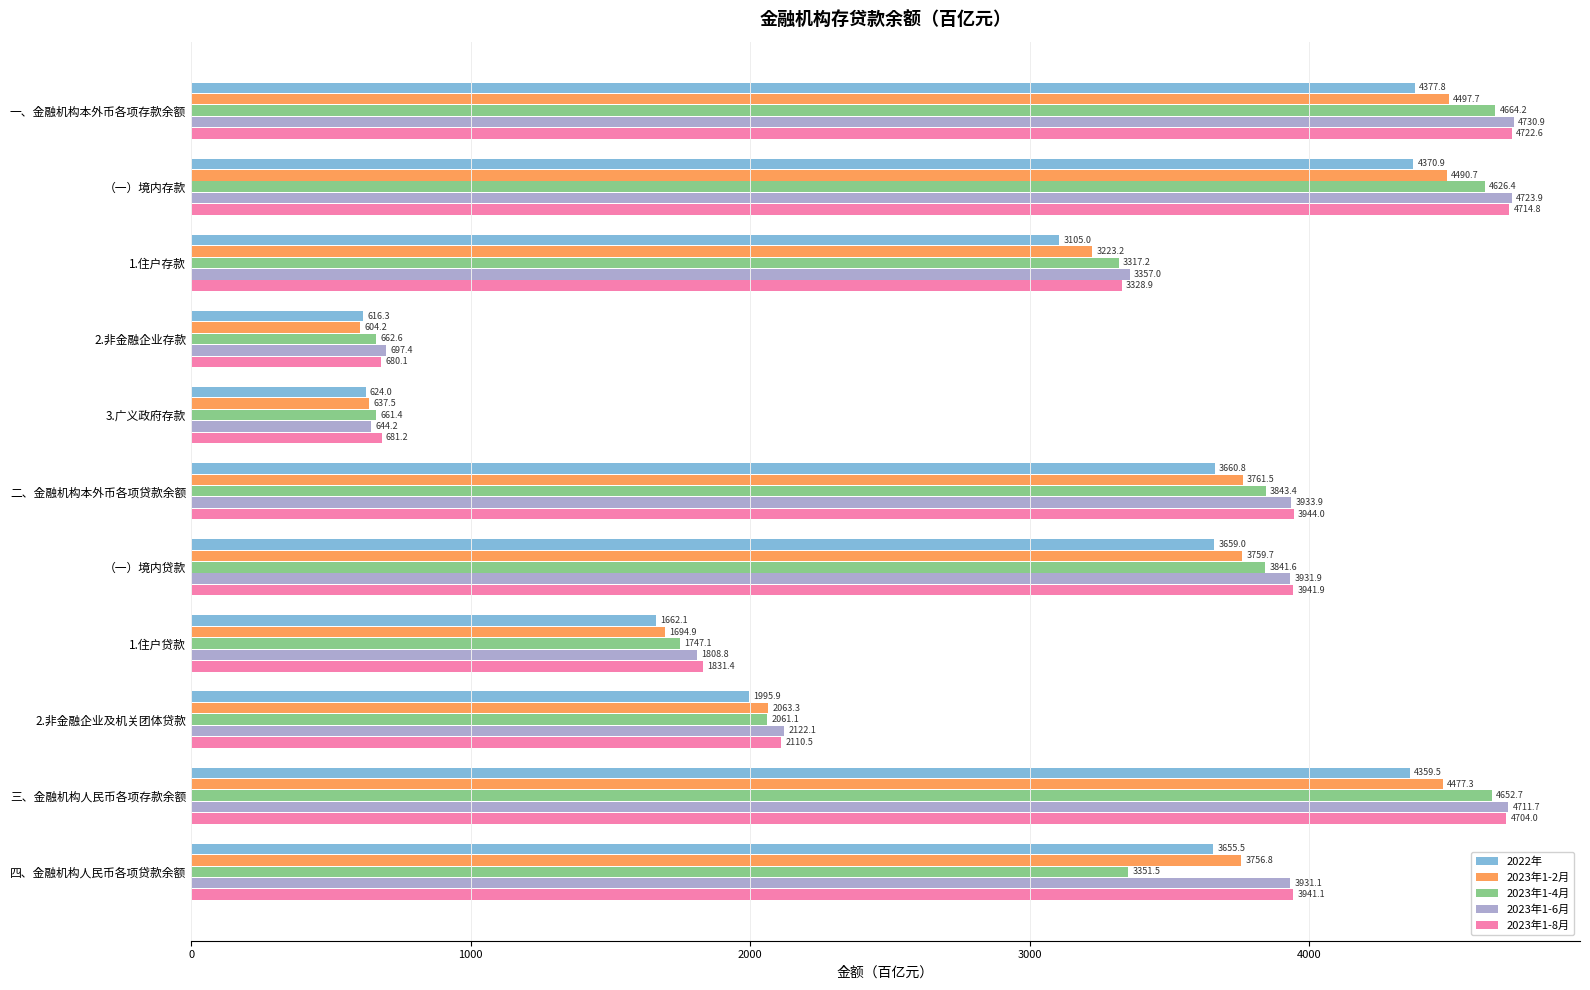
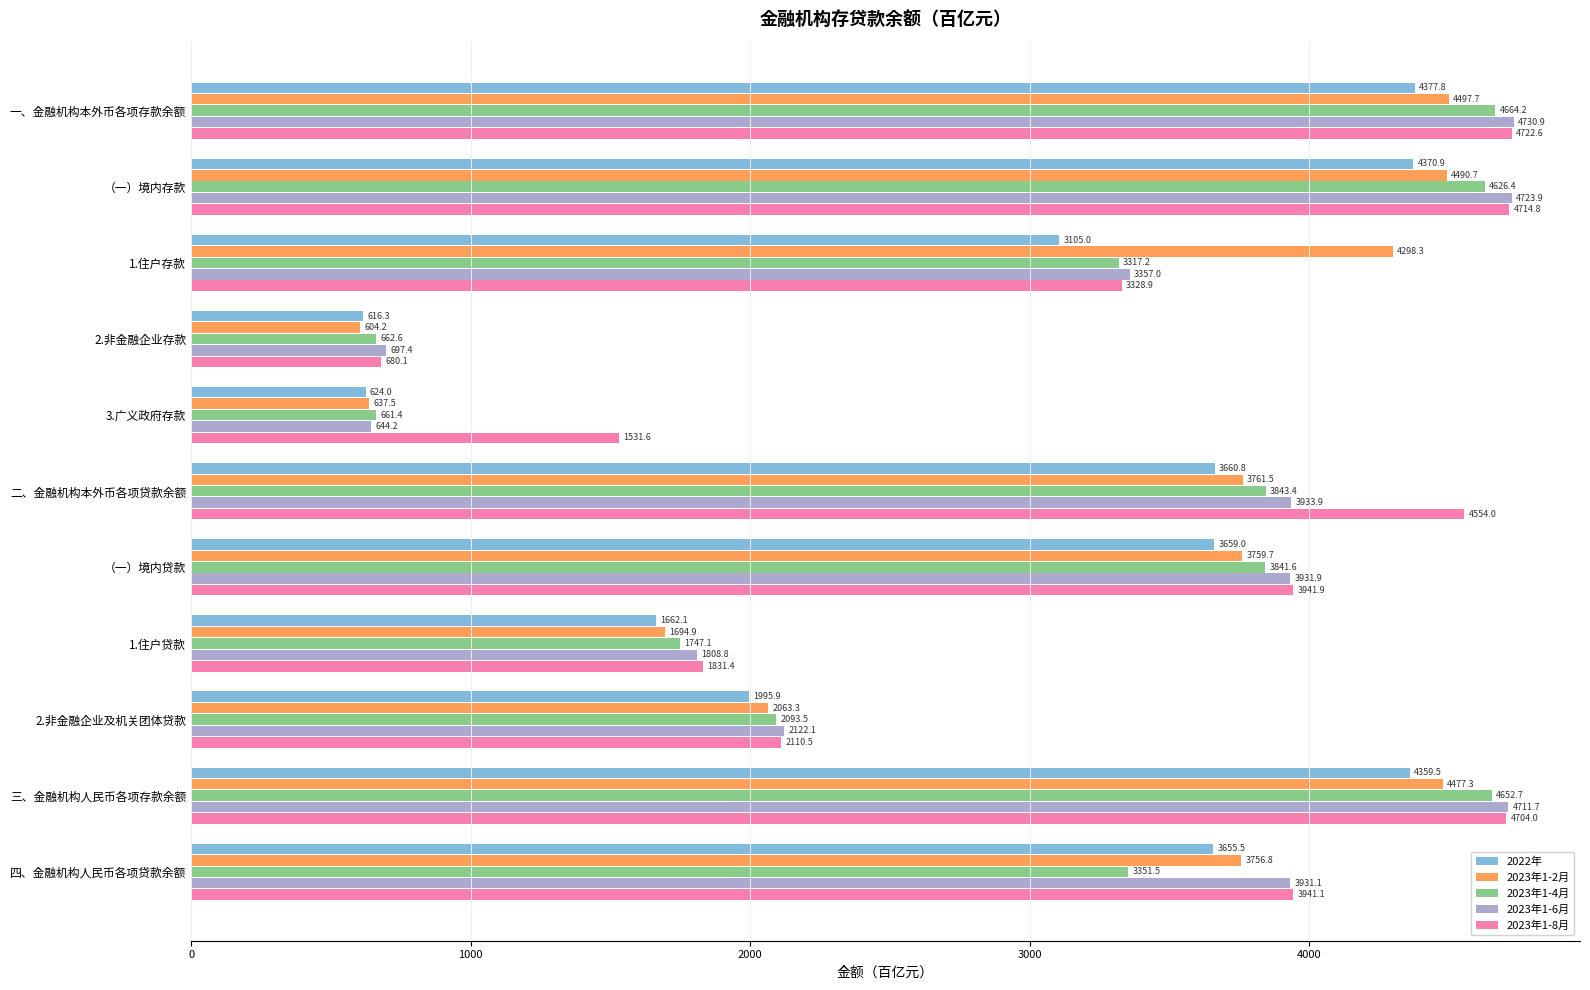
2023年1-2月, 1.住户存款: 3223.2 -> 4298.3
2023年1-8月, 3.广义政府存款: 681.2 -> 1531.6
2023年1-8月, 二、金融机构本外币各项贷款余额: 3944.0 -> 4554.0
2023年1-4月, 2.非金融企业及机关团体贷款: 2061.1 -> 2093.5
